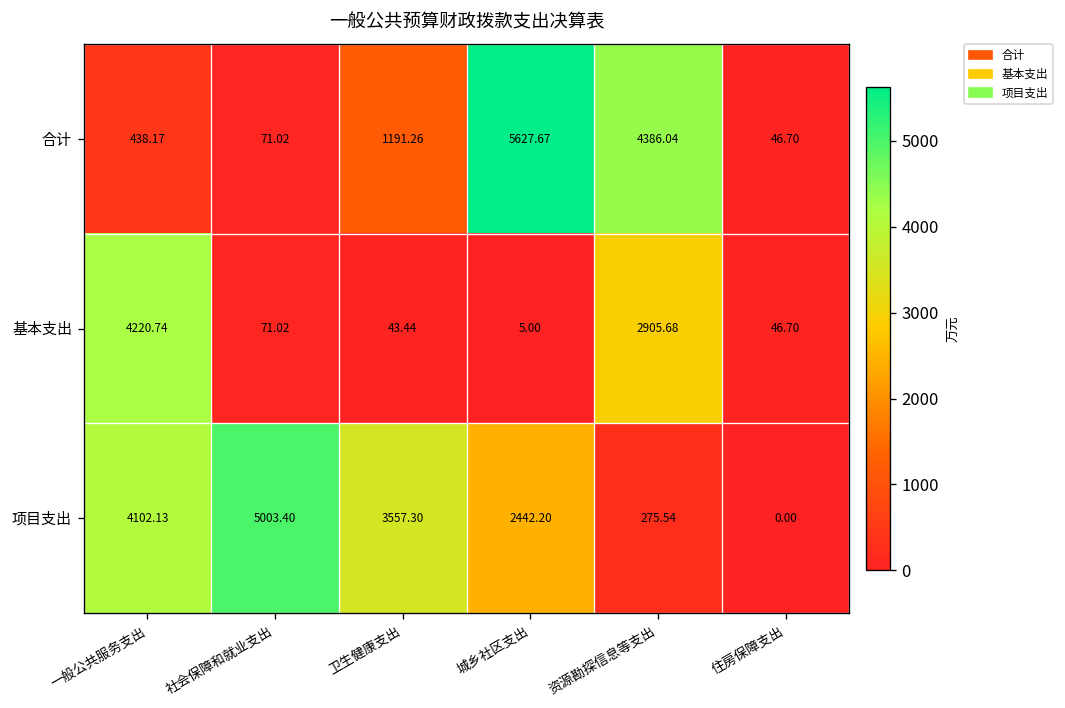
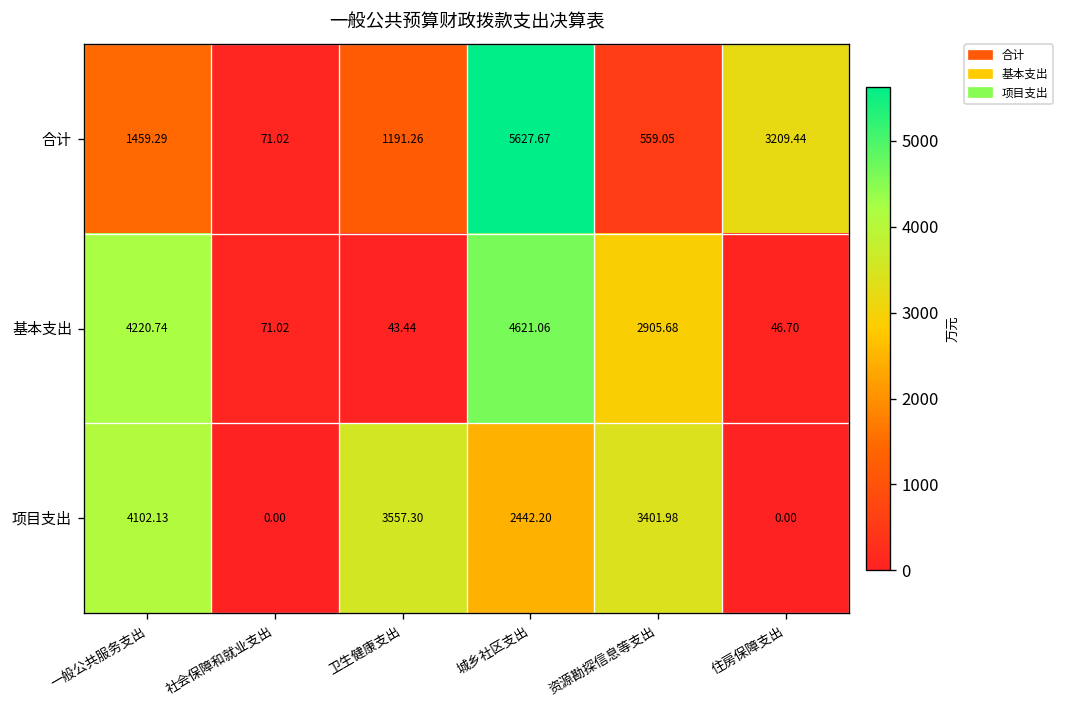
合计, 一般公共服务支出: 438.17 -> 1459.29
合计, 资源勘探信息等支出: 4386.04 -> 559.05
合计, 住房保障支出: 46.70 -> 3209.44
基本支出, 城乡社区支出: 5.00 -> 4621.06
项目支出, 社会保障和就业支出: 5003.40 -> 0.00
项目支出, 资源勘探信息等支出: 275.54 -> 3401.98
